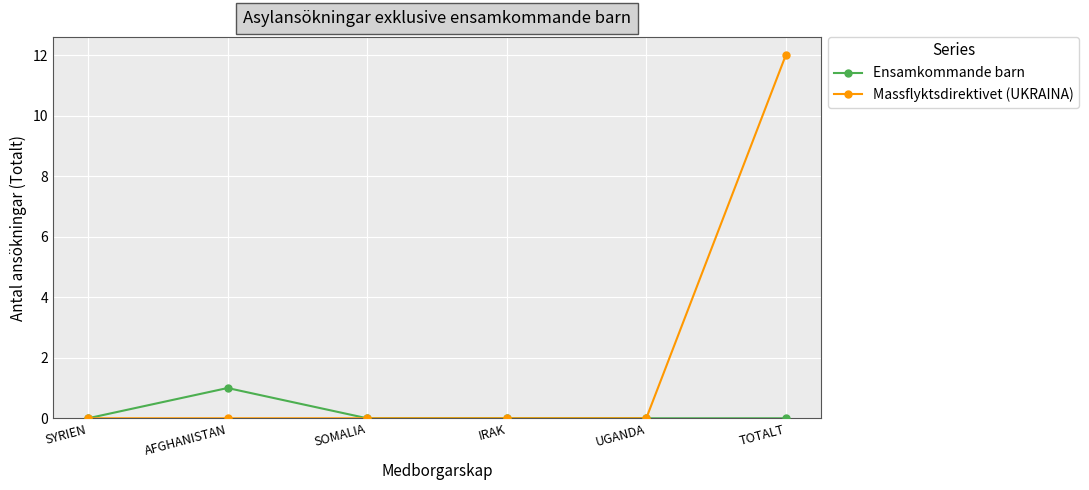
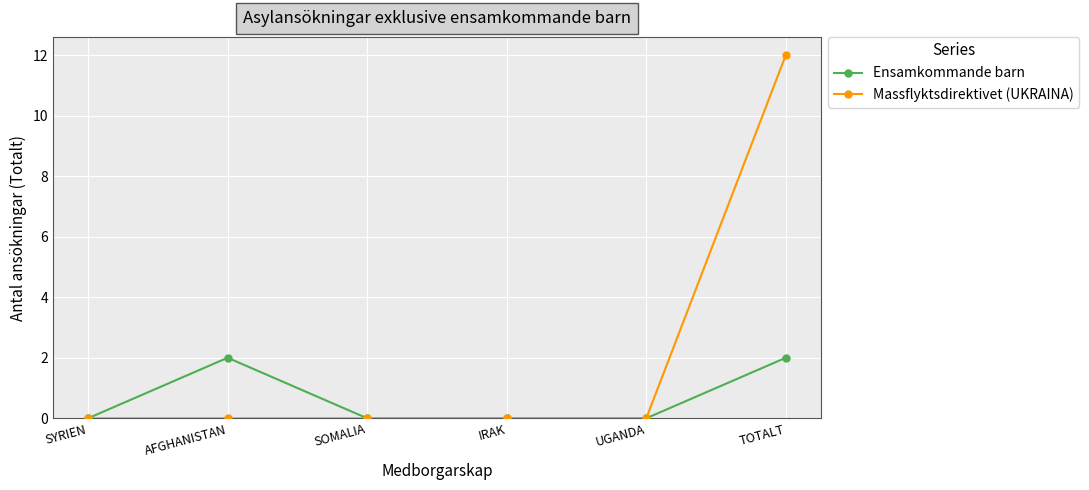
Ensamkommande barn, AFGHANISTAN: 1 -> 2
Ensamkommande barn, TOTALT: 0 -> 2
